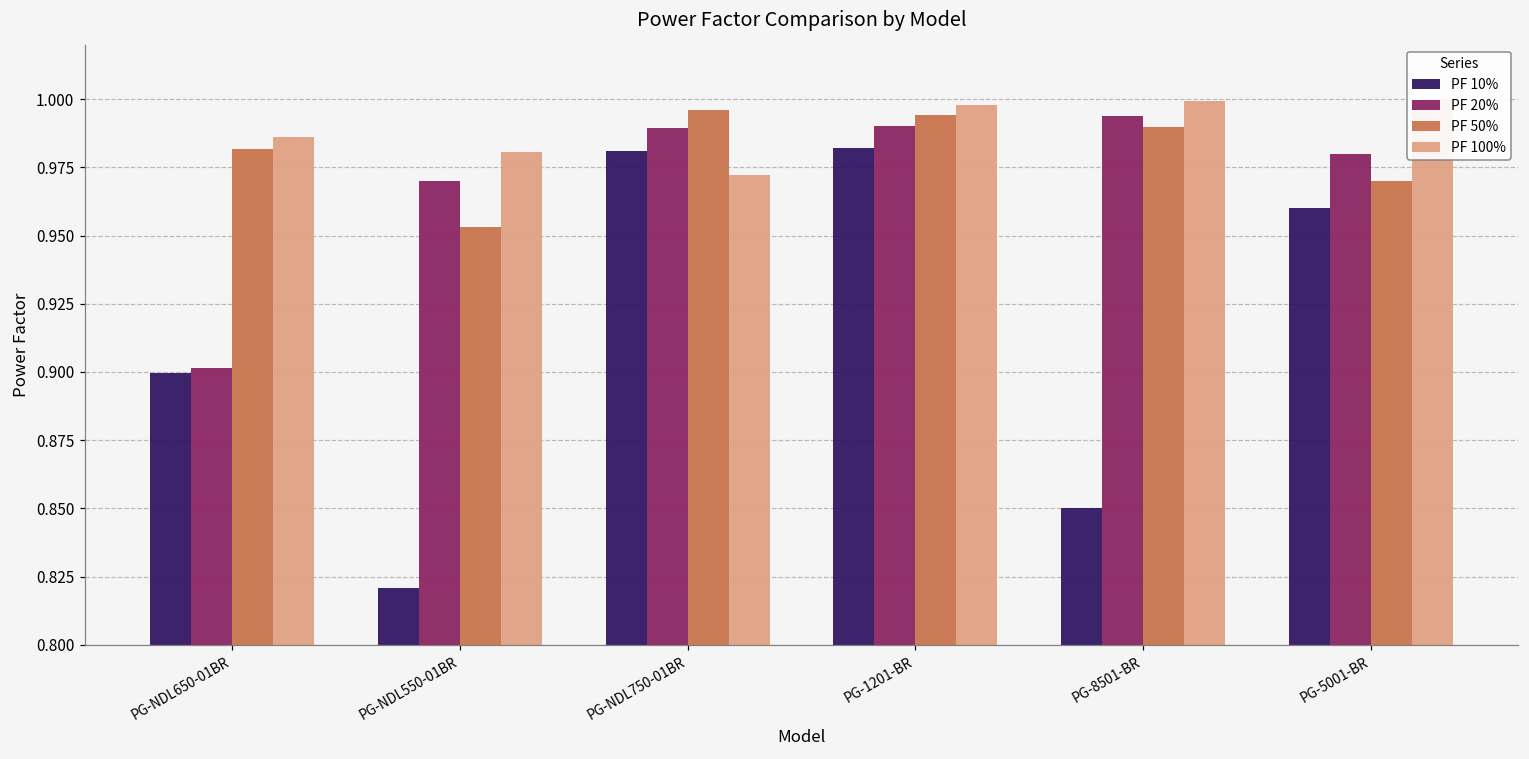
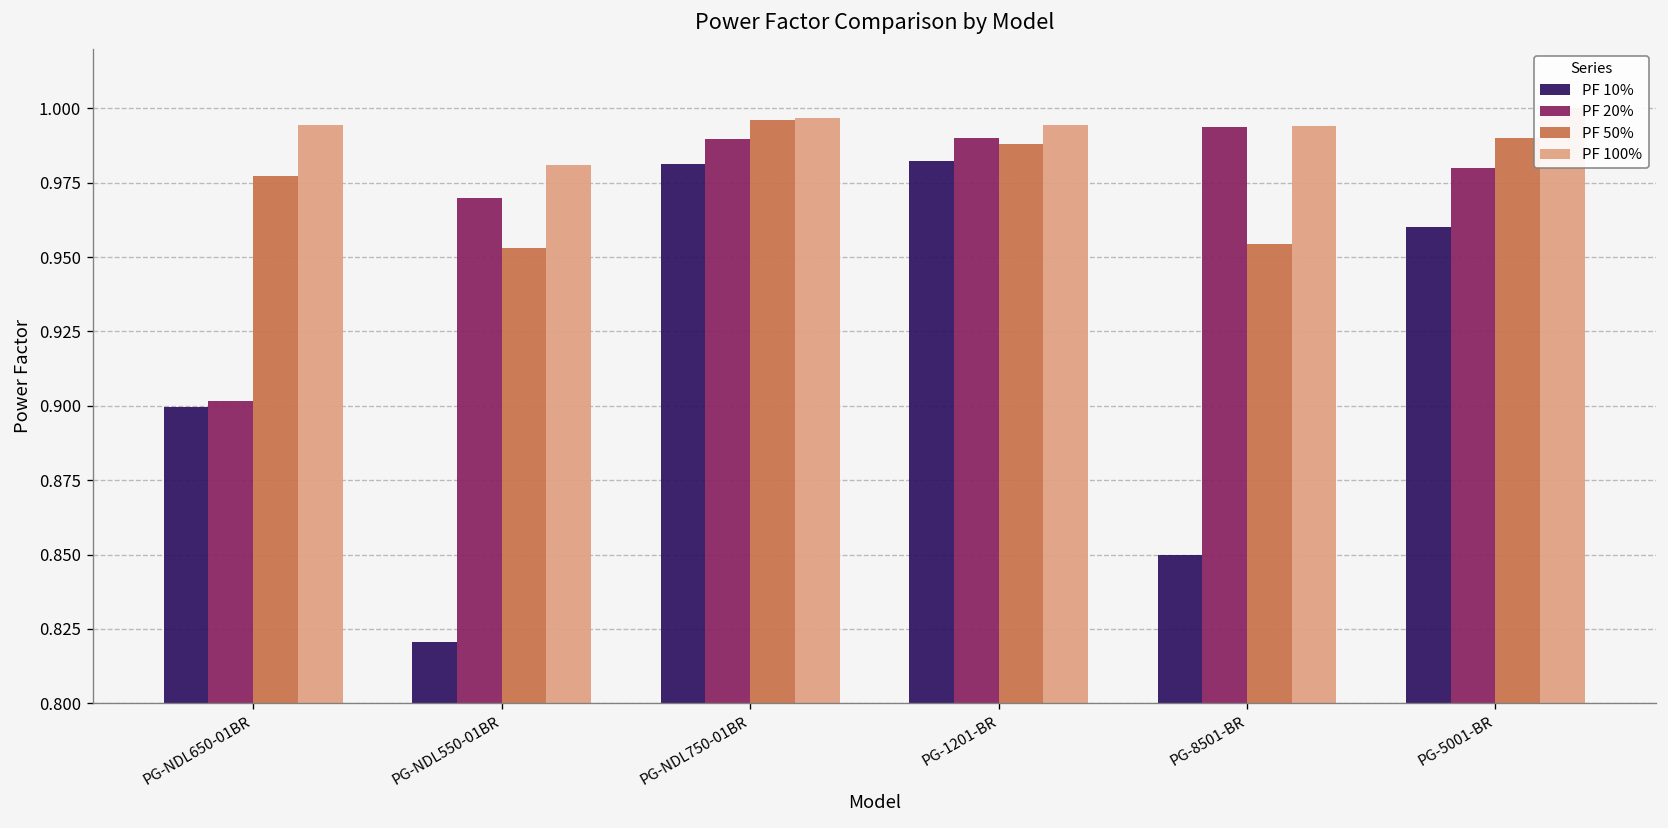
PF 50%, PG-NDL650-01BR: 0.982 -> 0.977
PF 100%, PG-NDL650-01BR: 0.986 -> 0.994
PF 100%, PG-NDL750-01BR: 0.972 -> 0.997
PF 50%, PG-1201-BR: 0.994 -> 0.988
PF 100%, PG-1201-BR: 0.998 -> 0.994
PF 50%, PG-8501-BR: 0.990 -> 0.954
PF 100%, PG-8501-BR: 0.999 -> 0.994
PF 50%, PG-5001-BR: 0.97 -> 0.99
